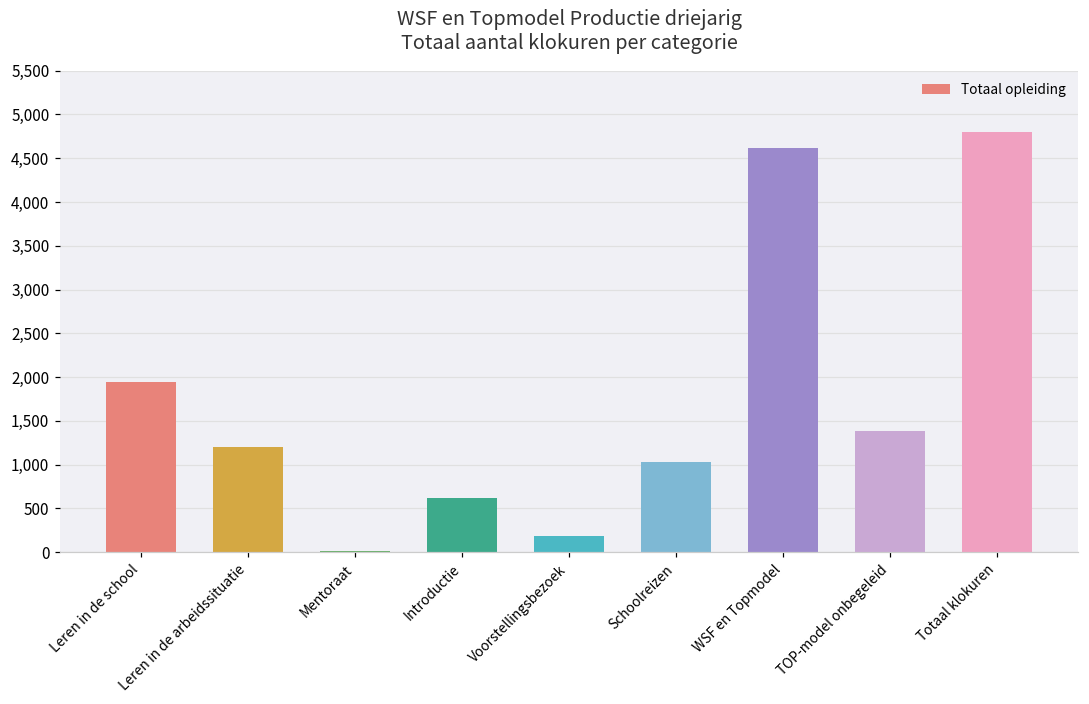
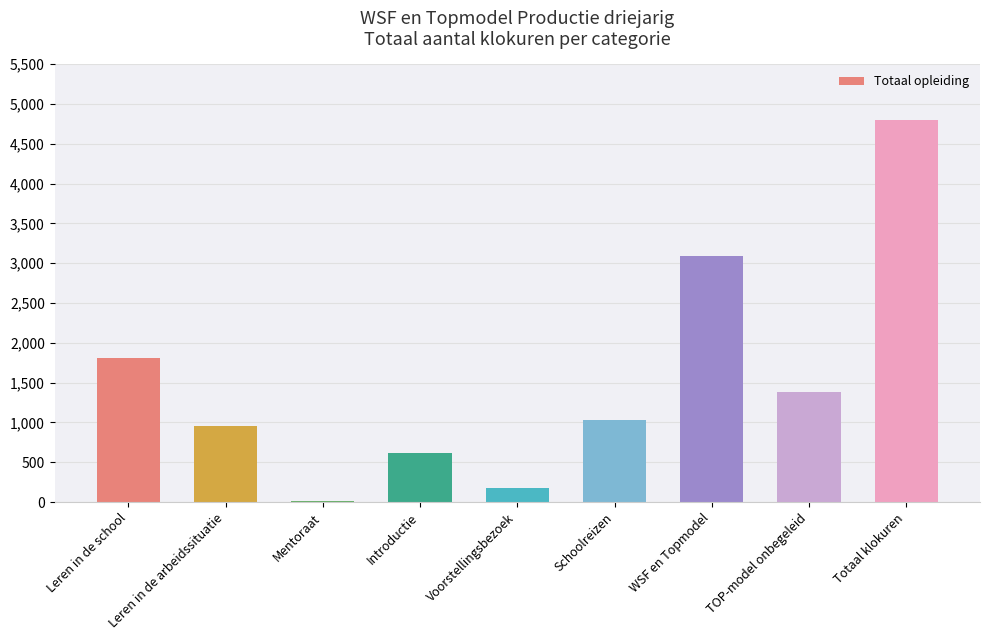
Leren in de school: 1,900 -> 1,800
Leren in de arbeidssituatie: 1,200 -> 1,000
WSF en Topmodel: 4,600 -> 3,100
